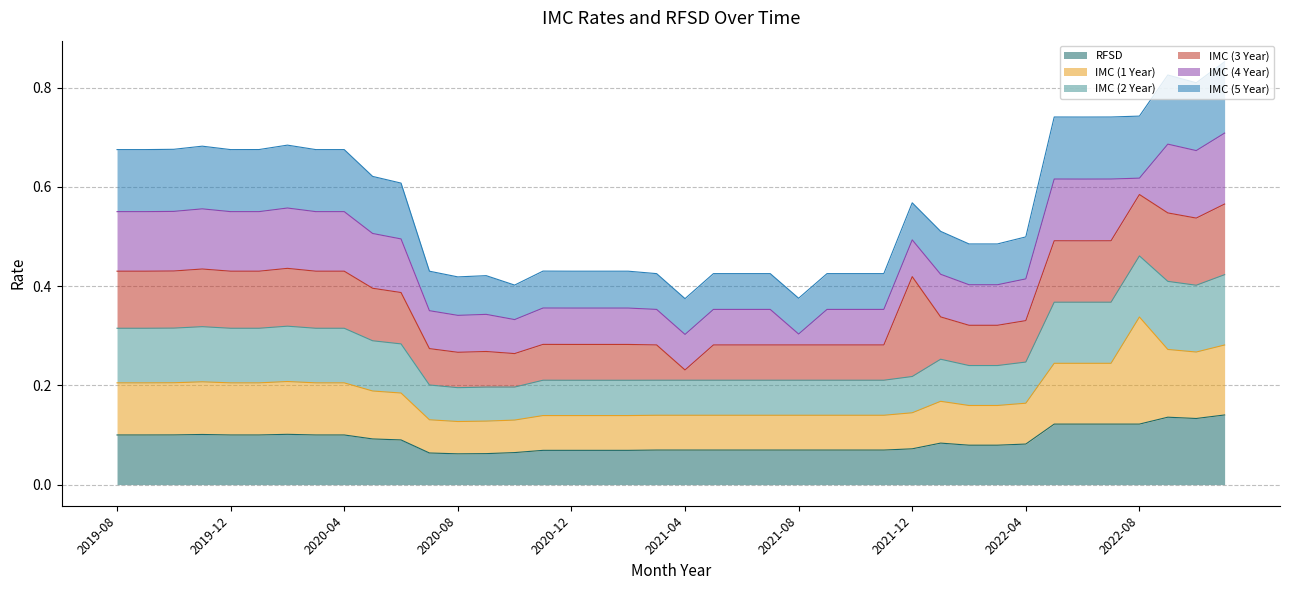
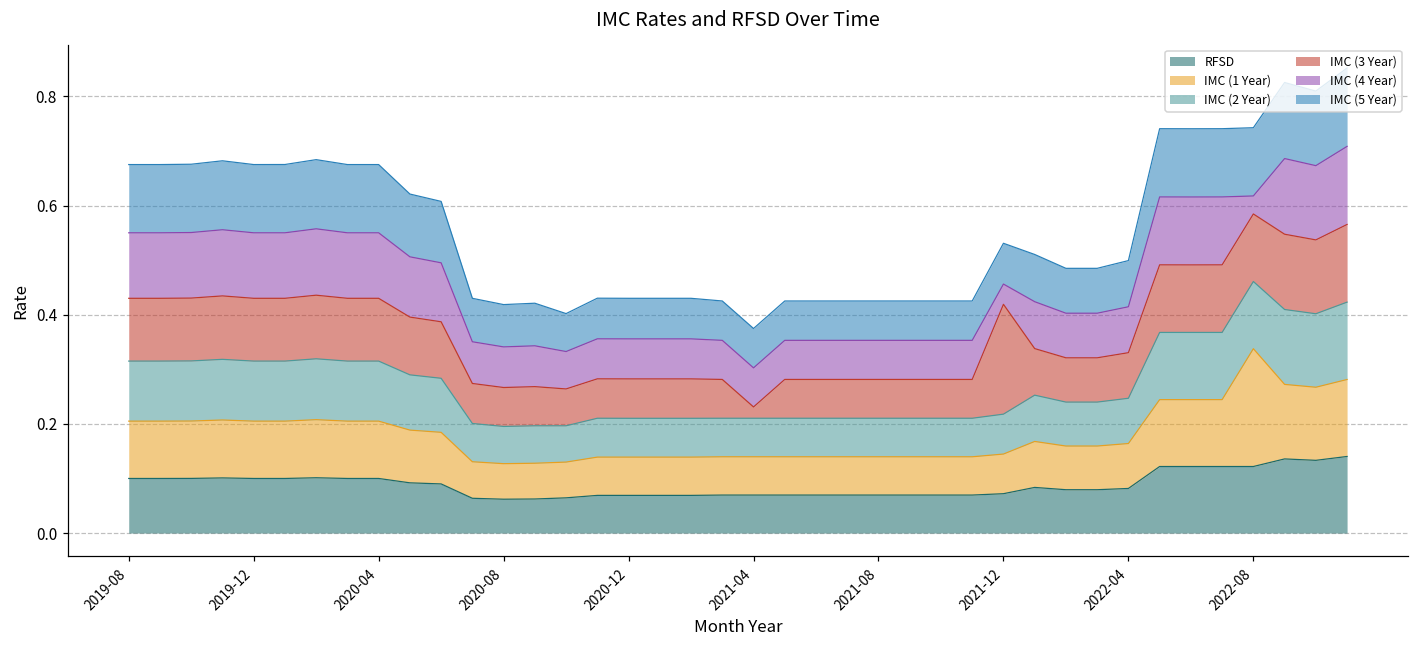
IMC (4 Year), 2021-08: 0.02 -> 0.07
IMC (4 Year), 2021-12: 0.07 -> 0.04
